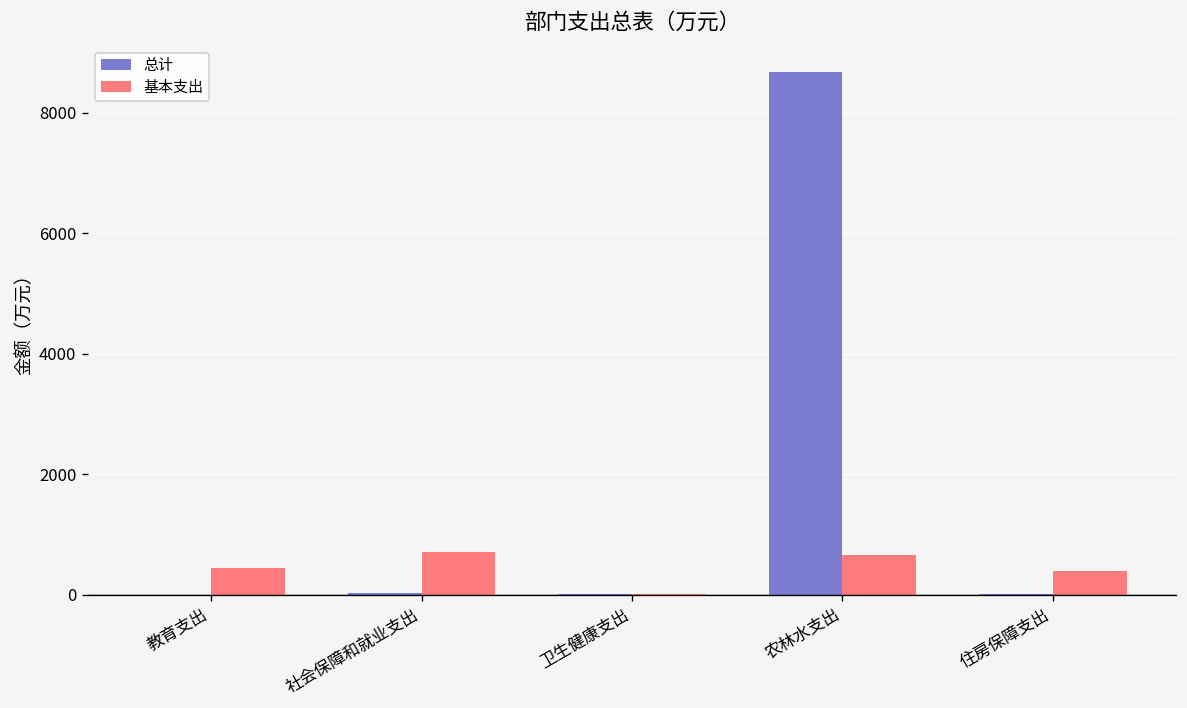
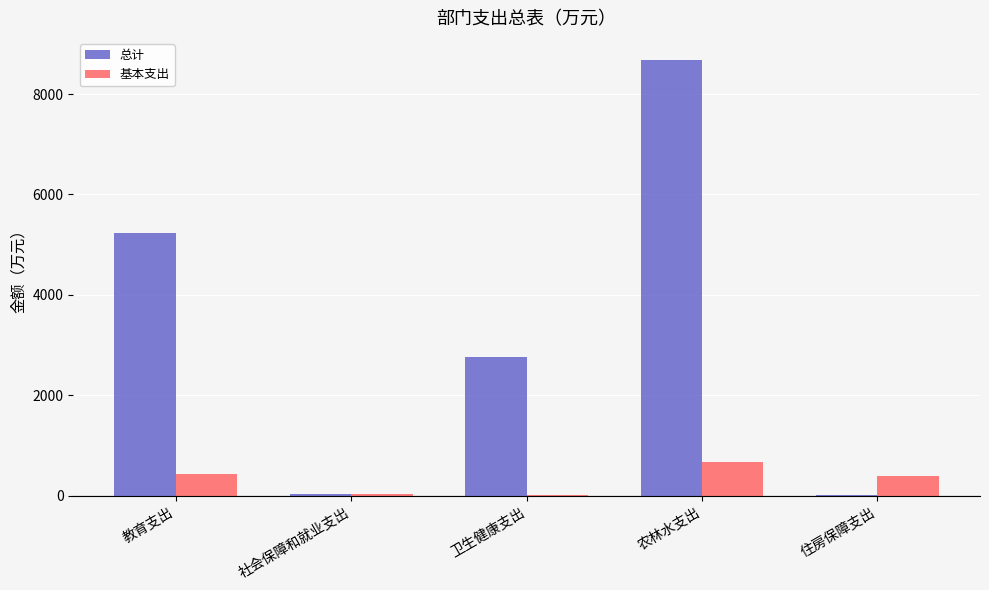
总计, 教育支出: 0 -> 5200
基本支出, 社会保障和就业支出: 700 -> 0
总计, 卫生健康支出: 0 -> 2800
